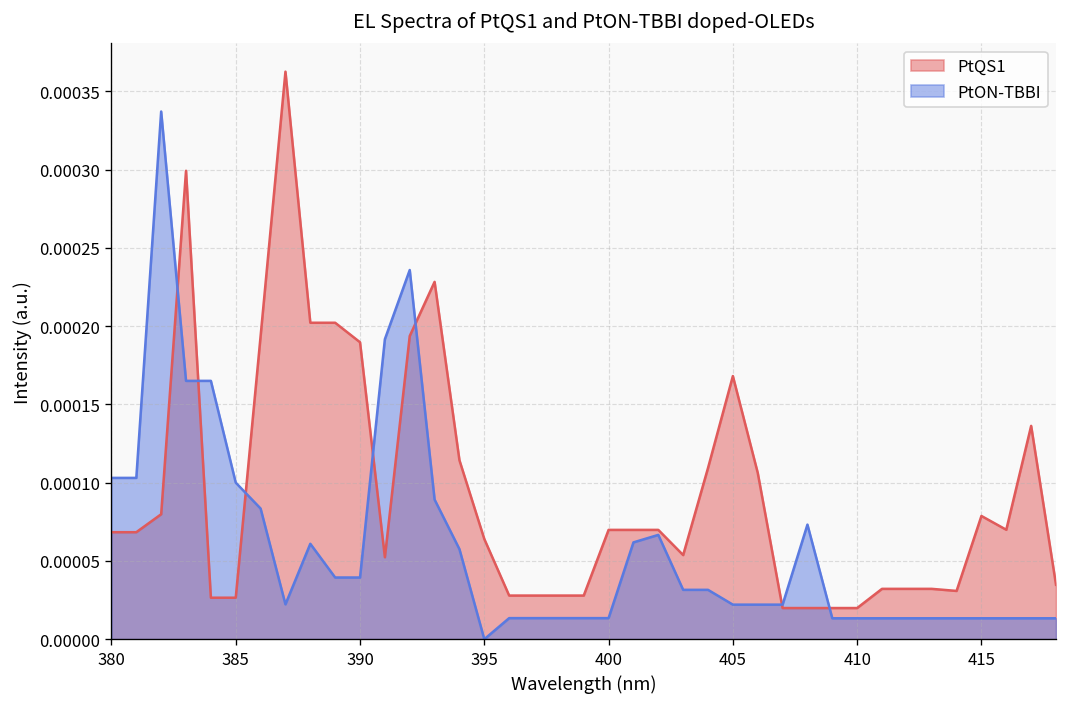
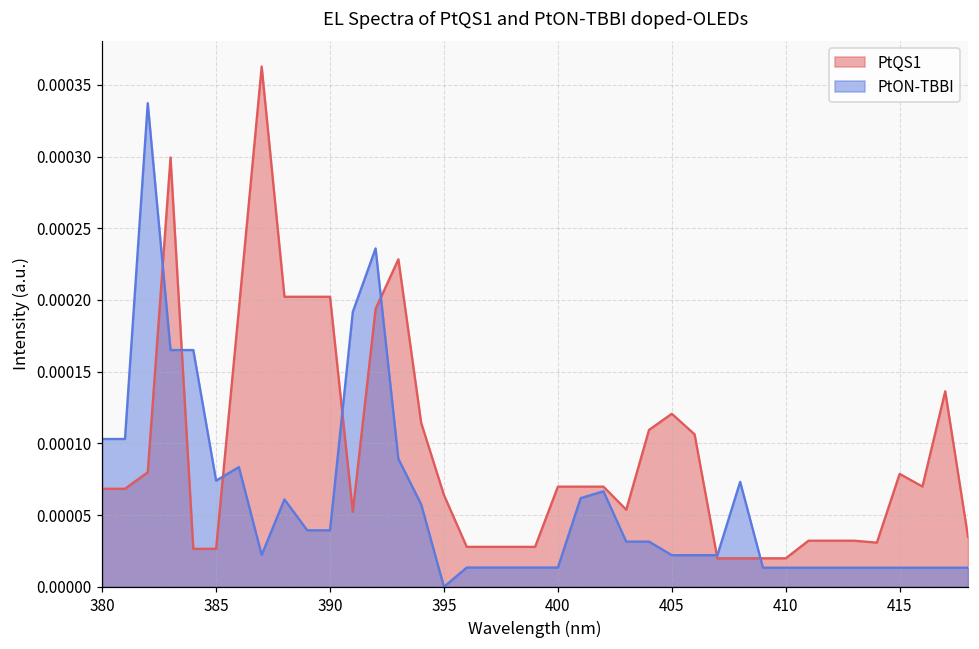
PtON-TBBI, 385: 0.000100 -> 0.000074
PtQS1, 390: 0.000190 -> 0.000202
PtQS1, 405: 0.000168 -> 0.000121
